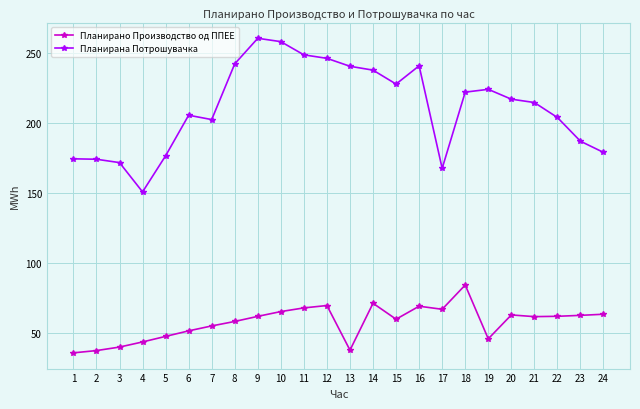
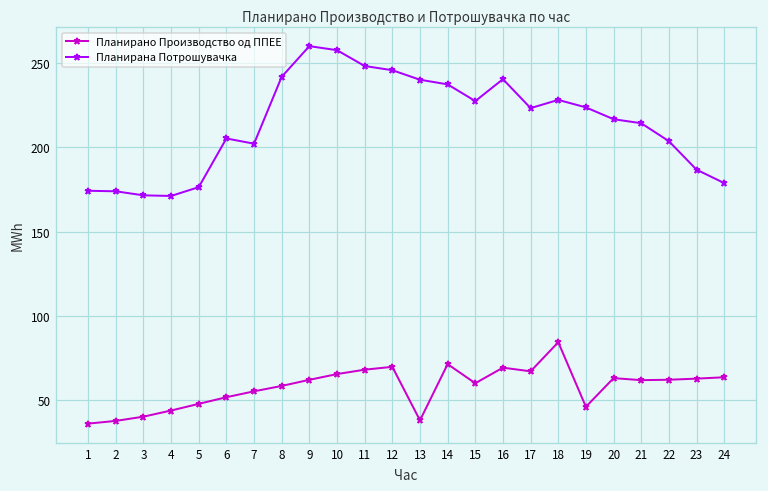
Планирана Потрошувачка, 4: 151 -> 171
Планирана Потрошувачка, 17: 168 -> 223
Планирана Потрошувачка, 18: 222 -> 228
